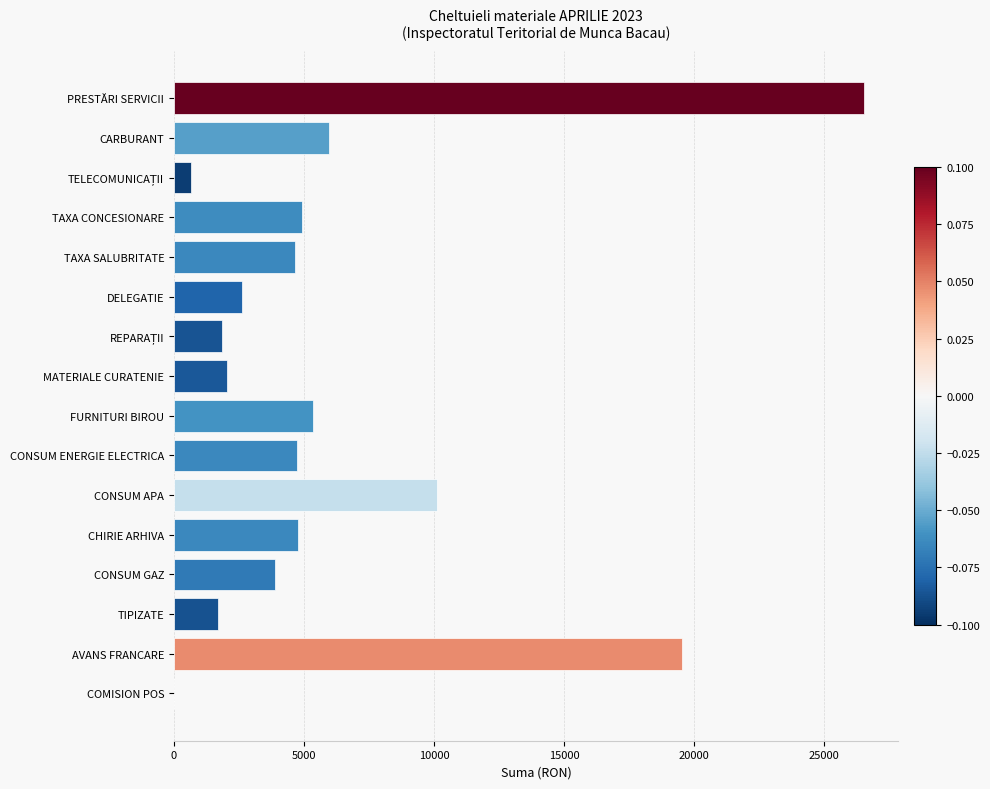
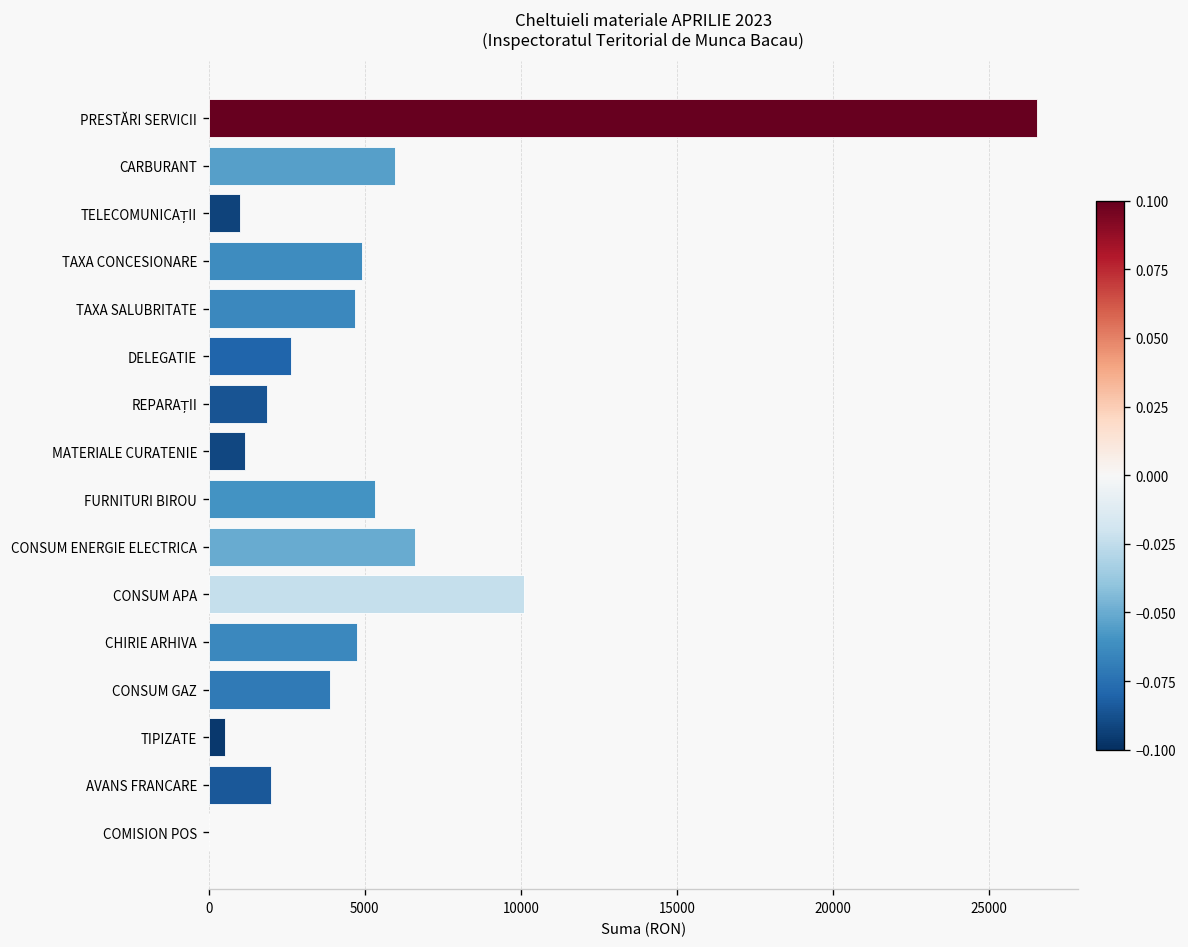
TELECOMUNICAȚII: 700 -> 1000
MATERIALE CURATENIE: 2100 -> 1200
CONSUM ENERGIE ELECTRICA: 4700 -> 6600
TIPIZATE: 1700 -> 500
AVANS FRANCARE: 19500 -> 2000
